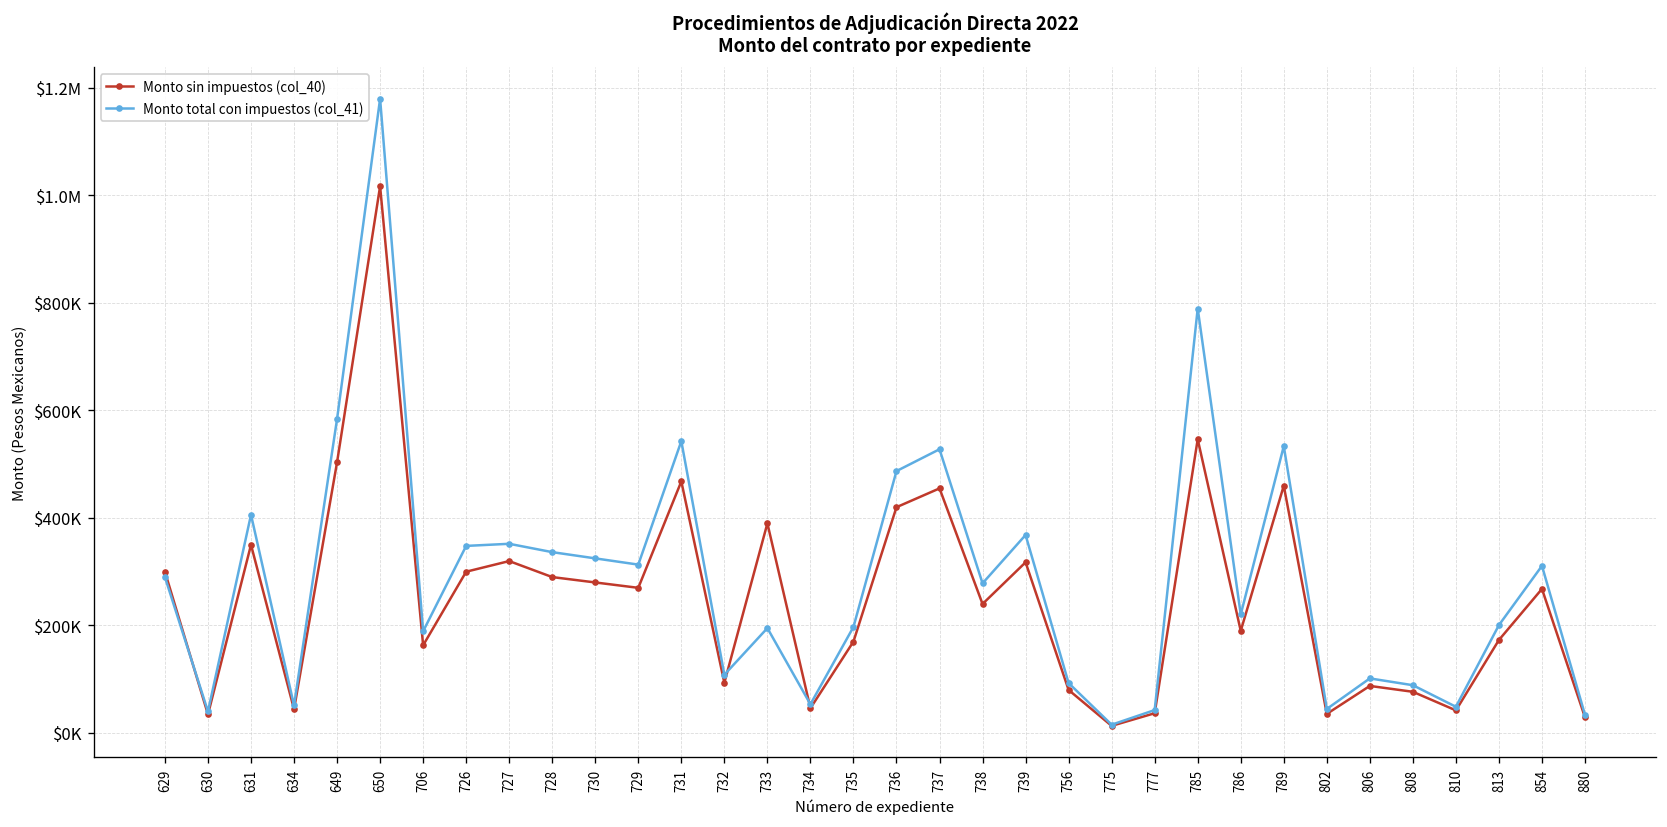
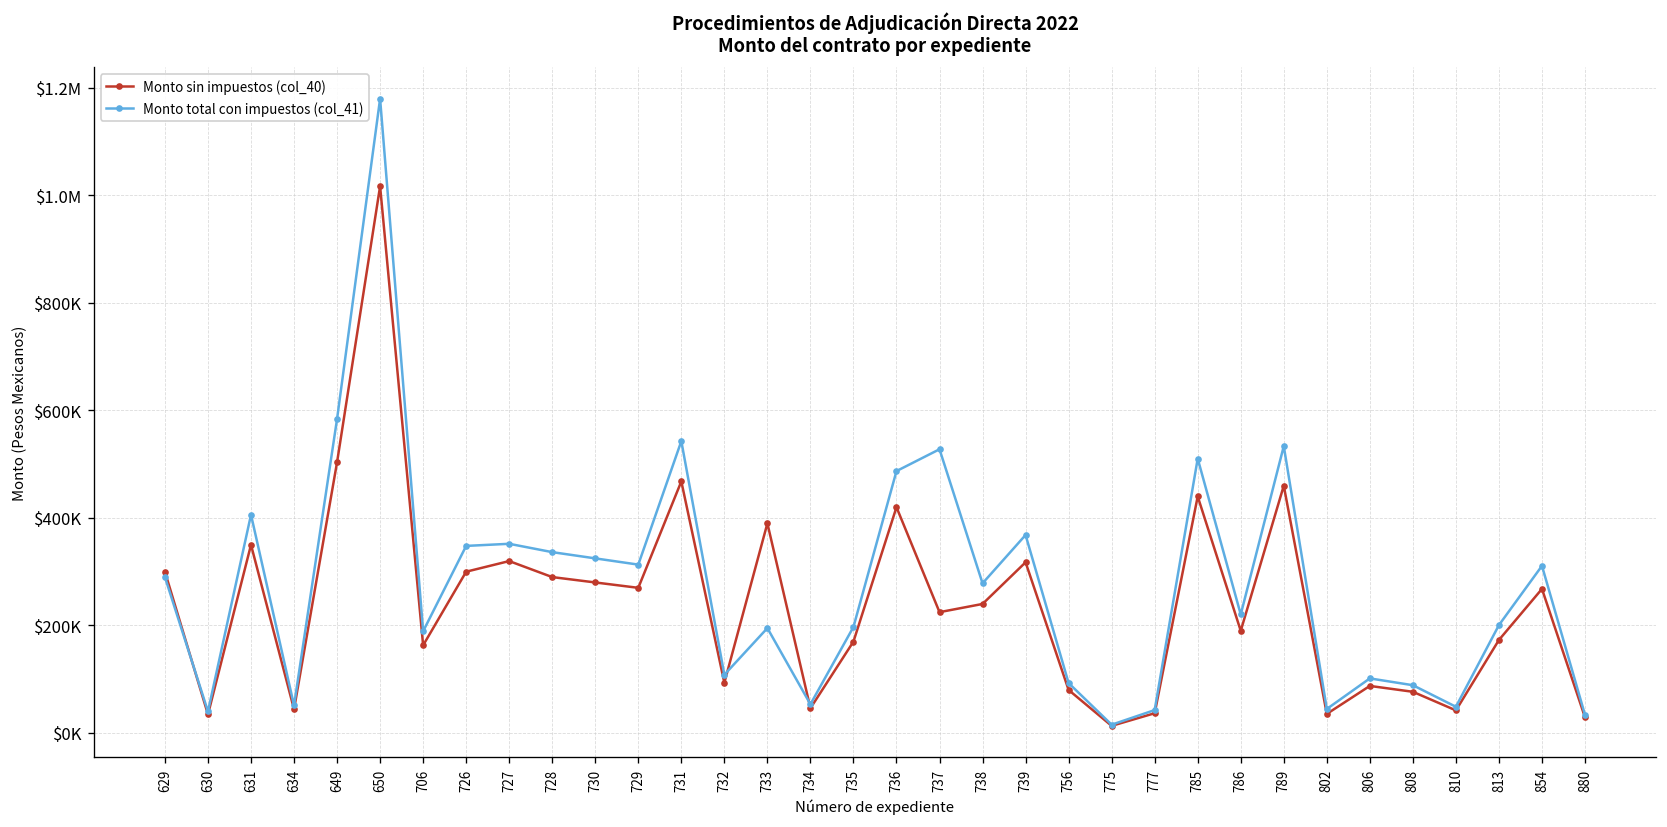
Monto sin impuestos (col_40), 737: $460000 -> $220000
Monto sin impuestos (col_40), 785: $550000 -> $440000
Monto total con impuestos (col_41), 785: $790000 -> $510000
